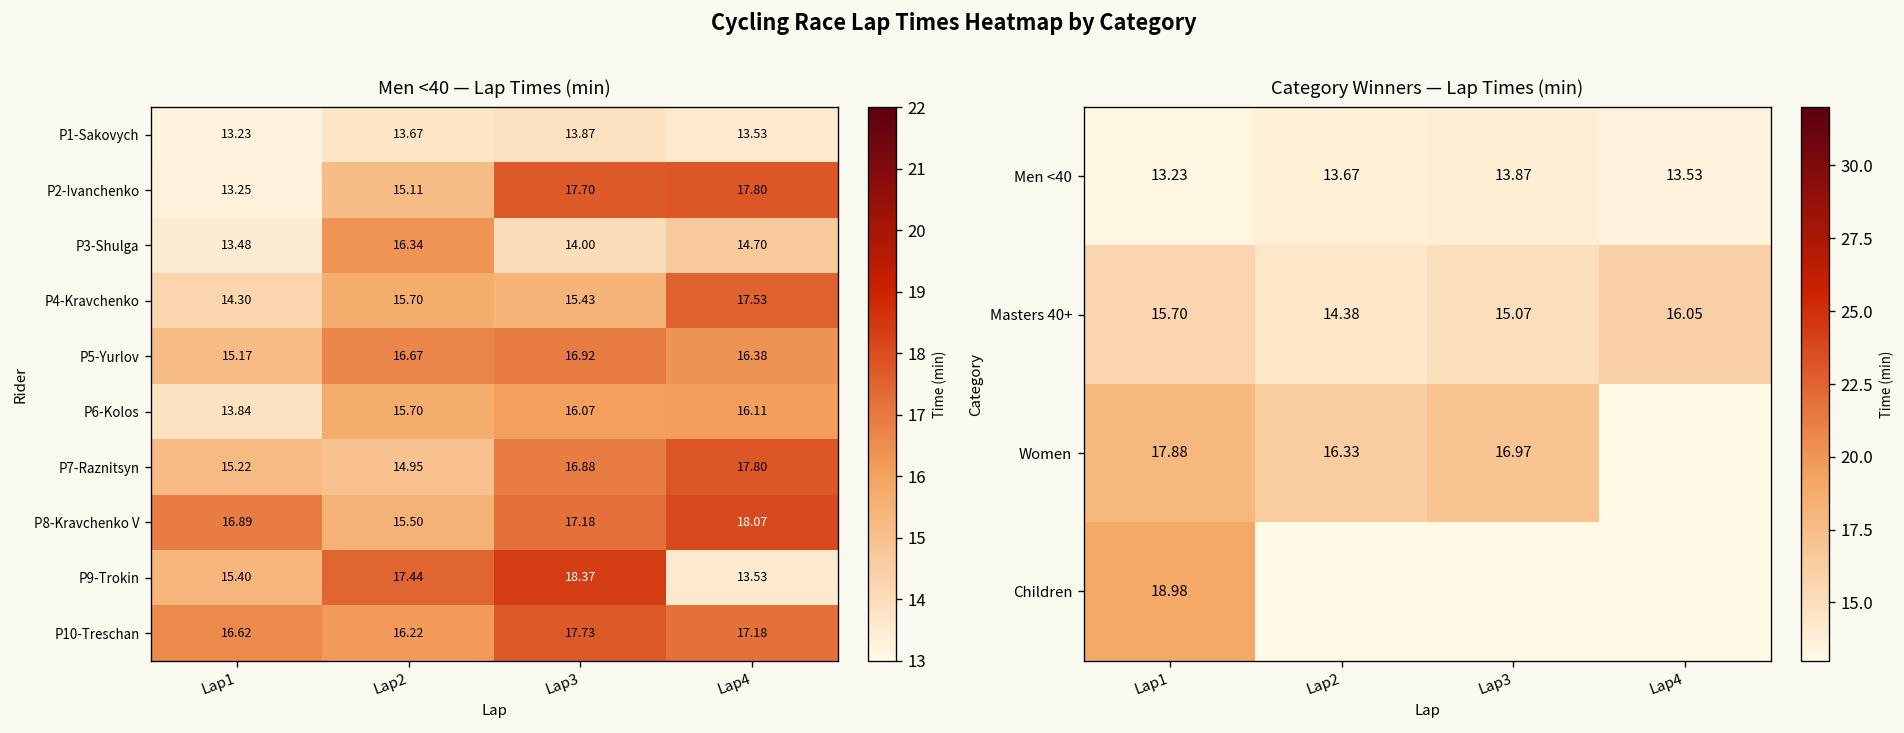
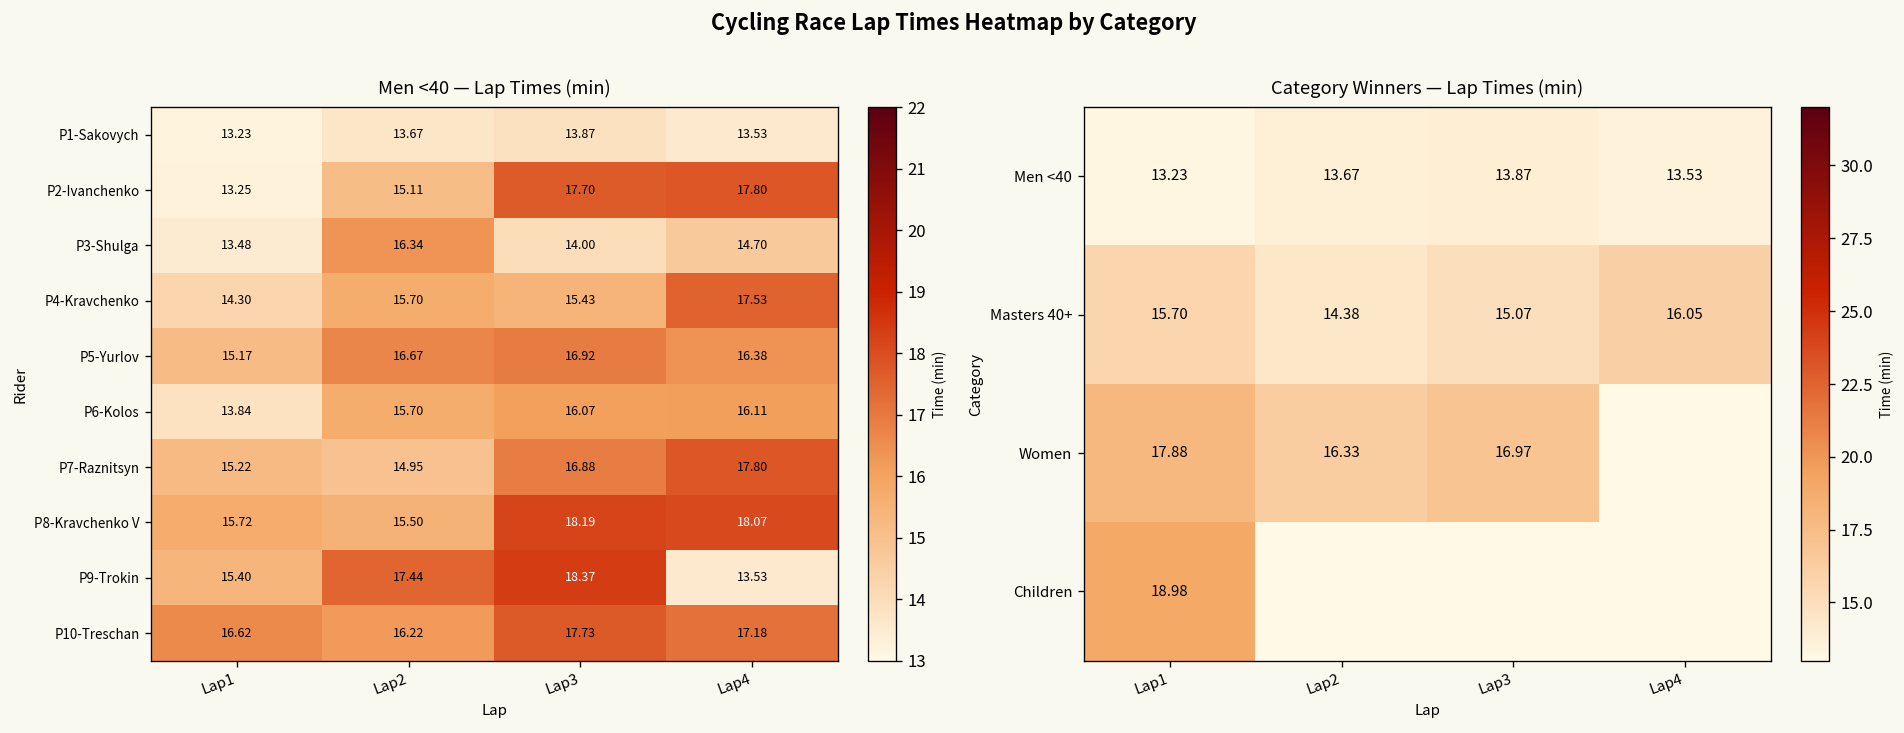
Men <40 — Lap Times (min), P8-Kravchenko V, Lap1: 16.89 -> 15.72
Men <40 — Lap Times (min), P8-Kravchenko V, Lap3: 17.18 -> 18.19
